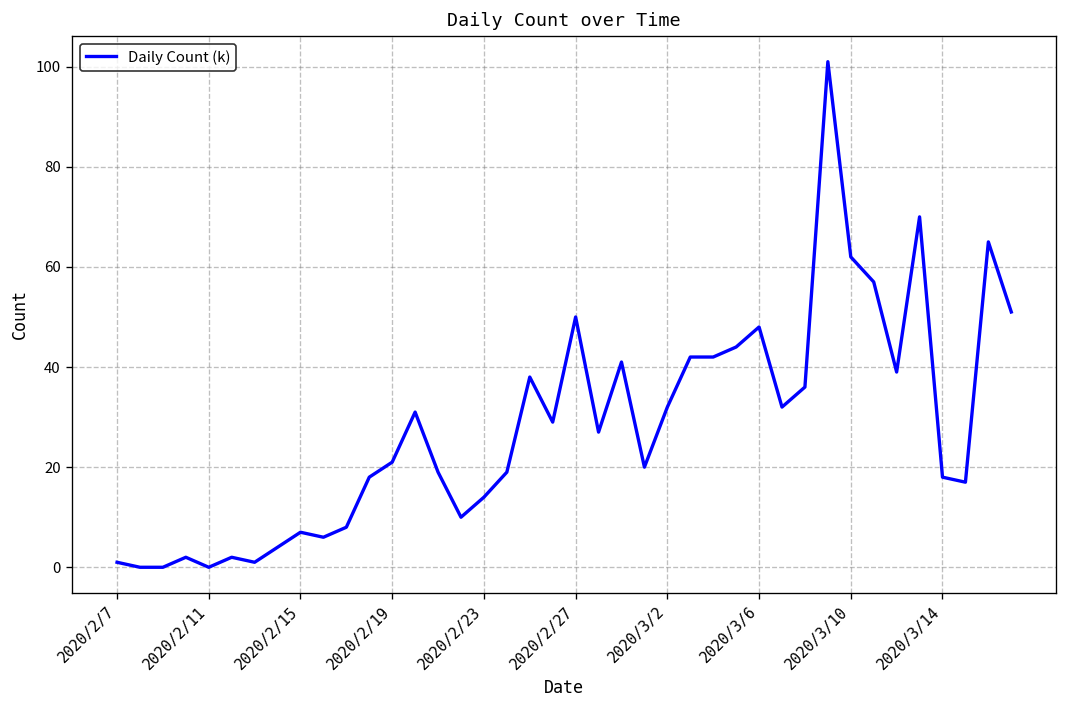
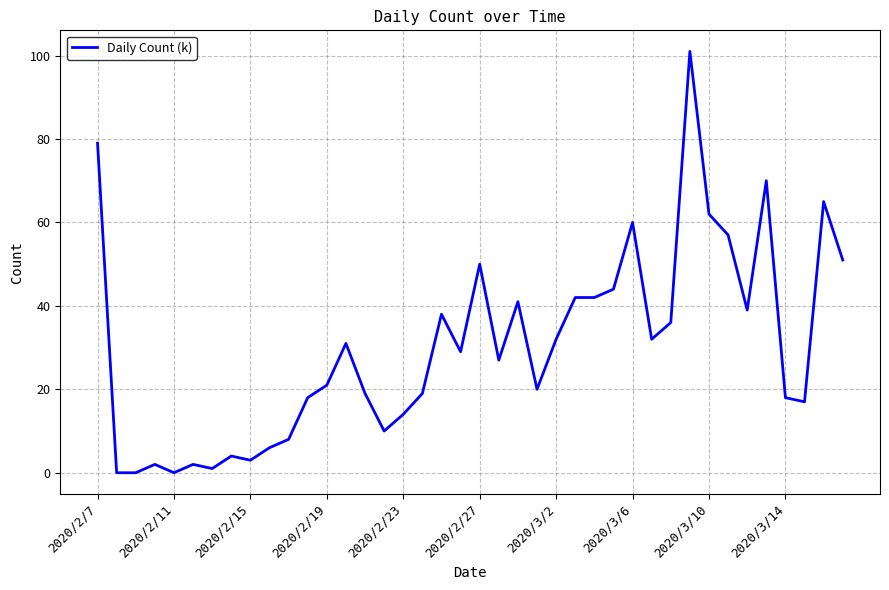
2020/2/7: 1 -> 79
2020/2/15: 7 -> 3
2020/3/6: 48 -> 60
